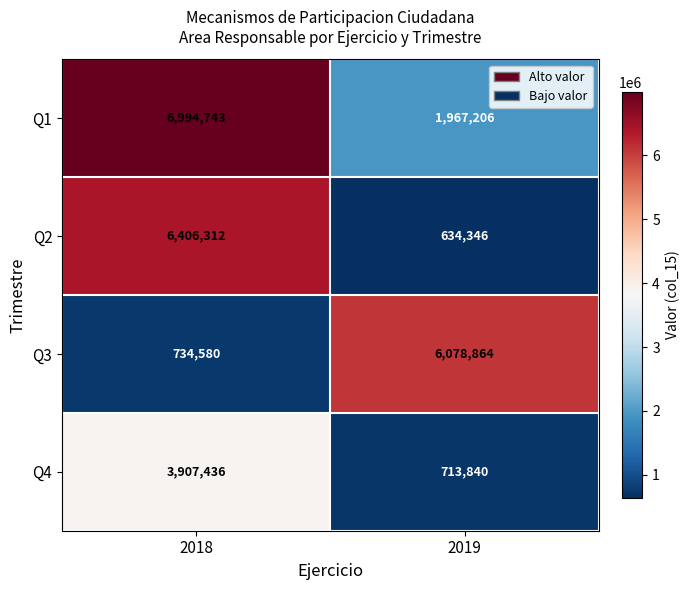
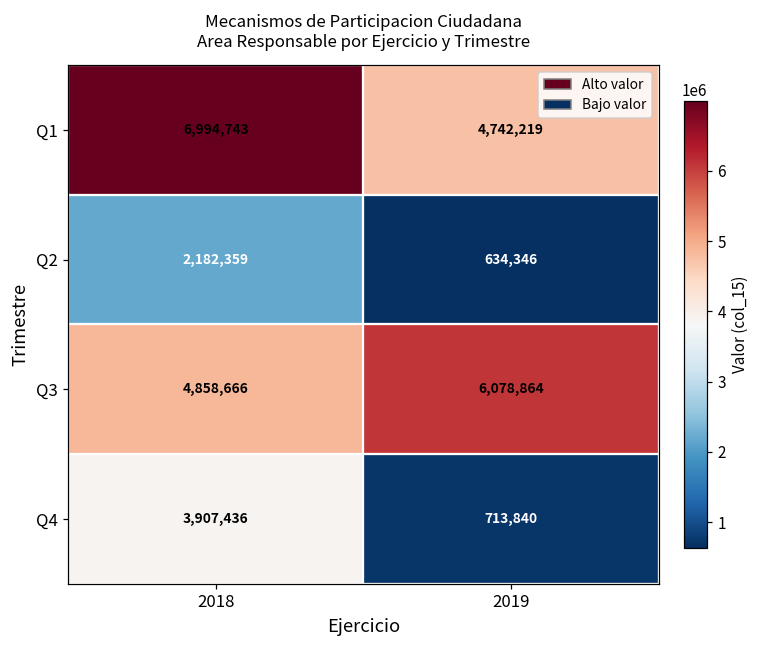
Q1, 2019: 1,967,206 -> 4,742,219
Q2, 2018: 6,406,312 -> 2,182,359
Q3, 2018: 734,580 -> 4,858,666
